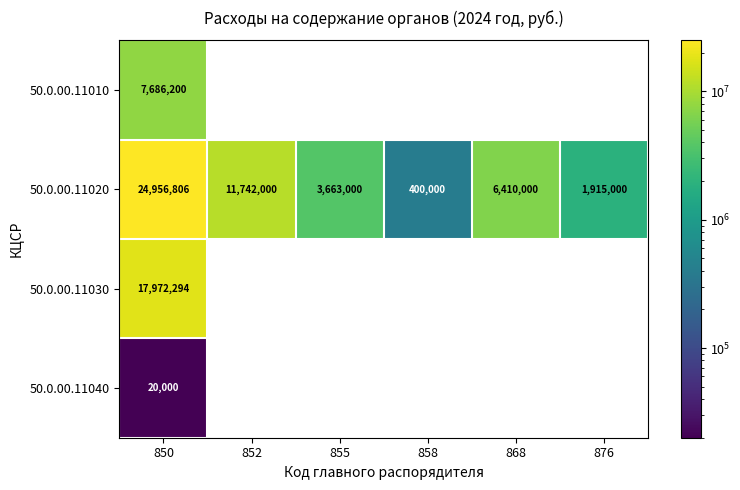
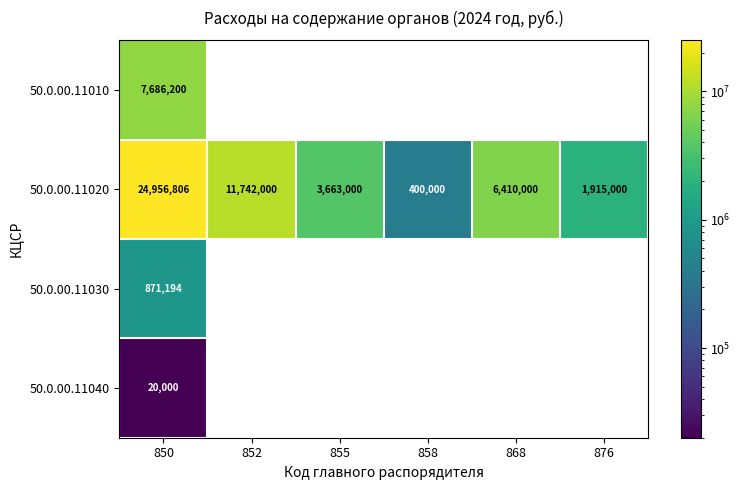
50.0.00.11030, 850: 17,972,294 -> 871,194
